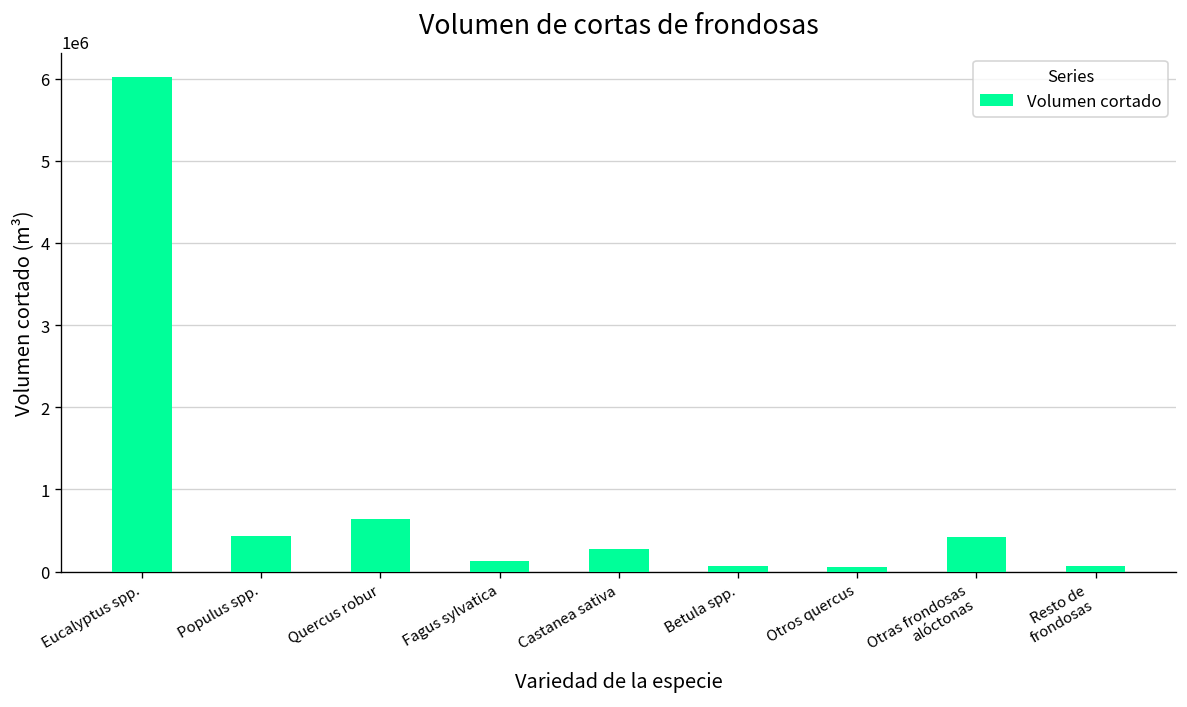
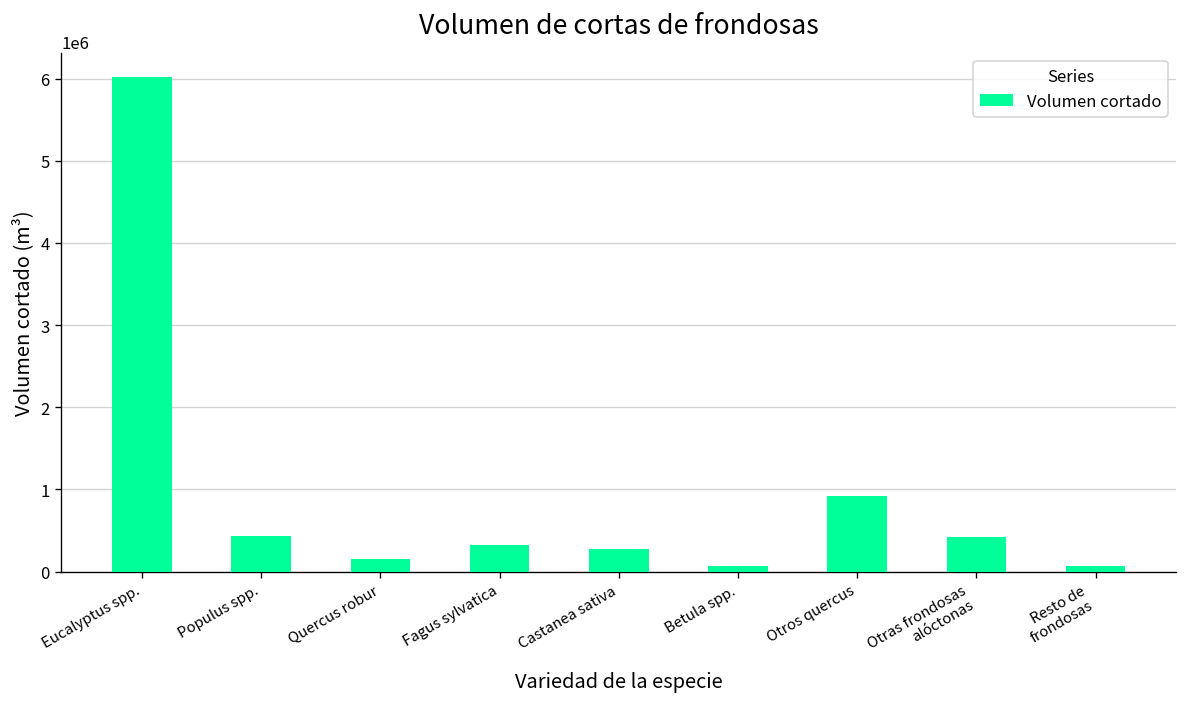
Quercus robur: 600000 -> 200000
Fagus sylvatica: 100000 -> 300000
Otros quercus: 100000 -> 900000
